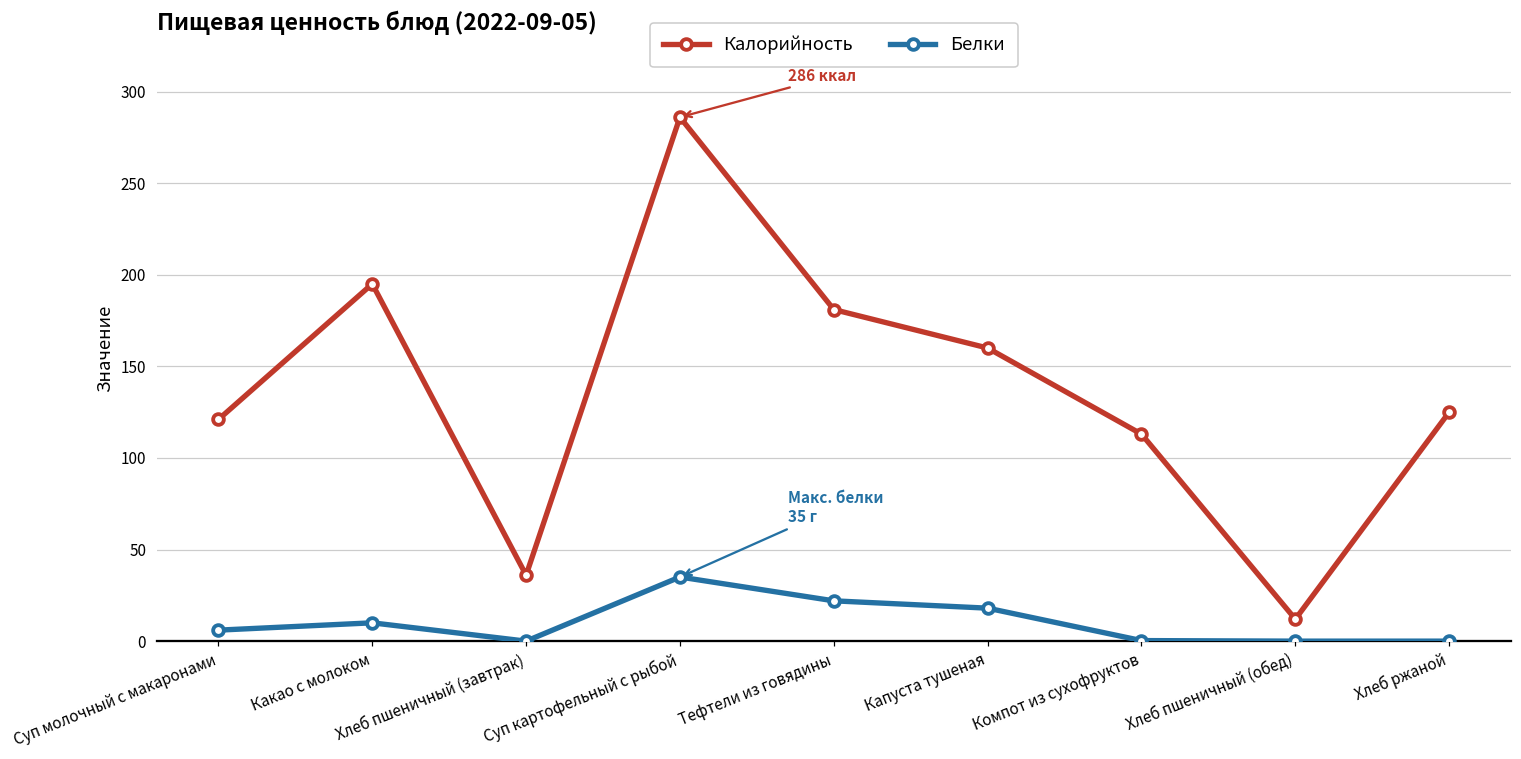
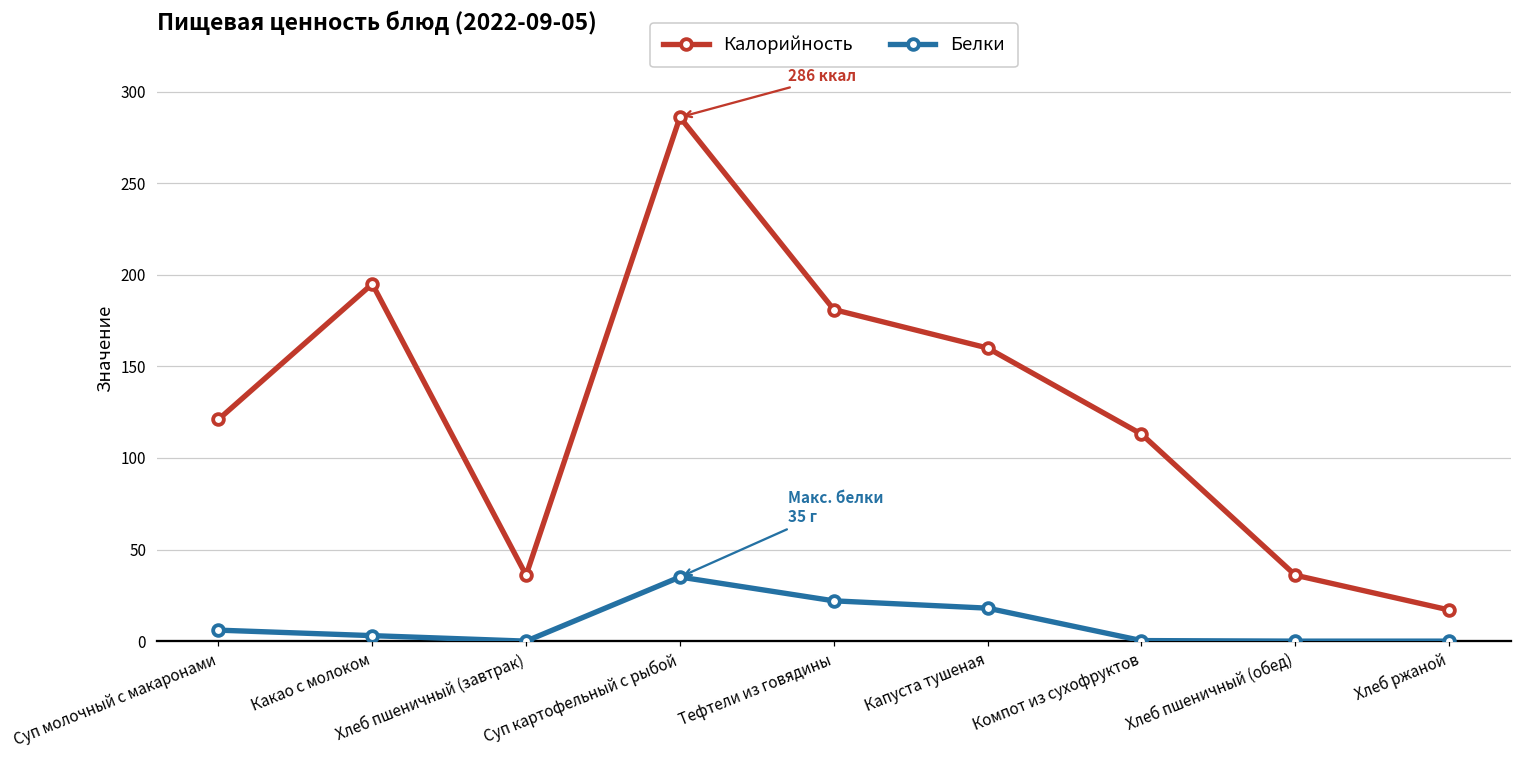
Белки, Какао с молоком: 10 -> 3
Калорийность, Хлеб пшеничный (обед): 12 -> 36
Калорийность, Хлеб ржаной: 125 -> 17
